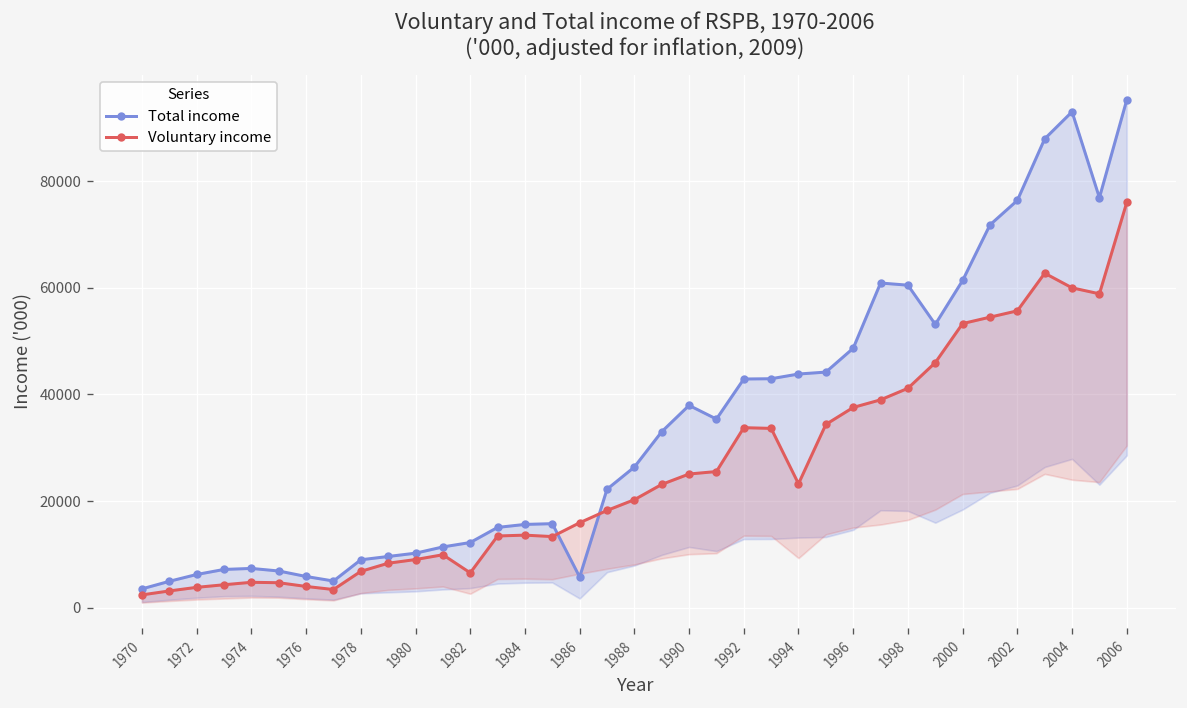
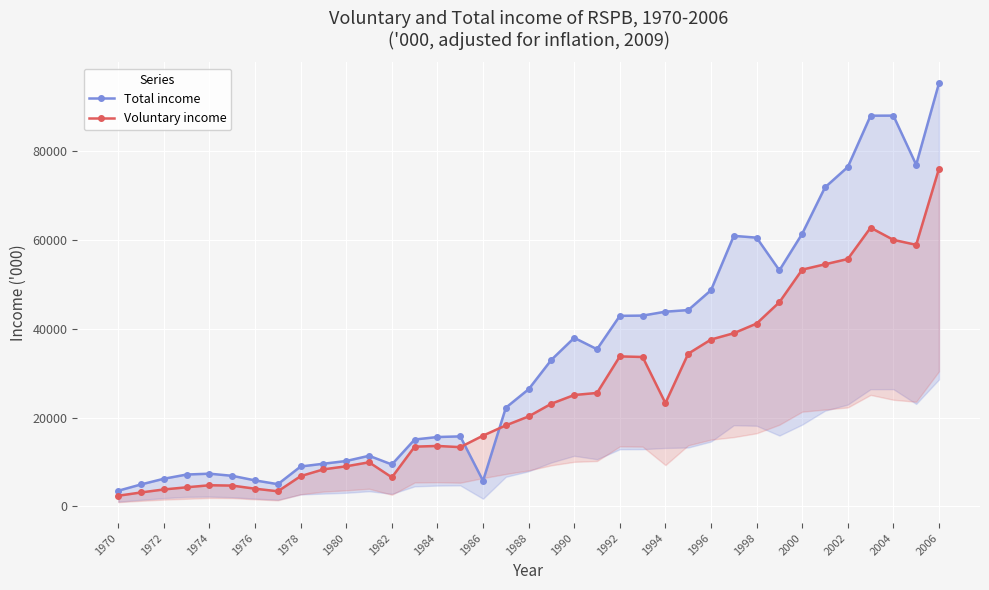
Total income, 1982: 12000 -> 9000
Total income, 2004: 93000 -> 88000
